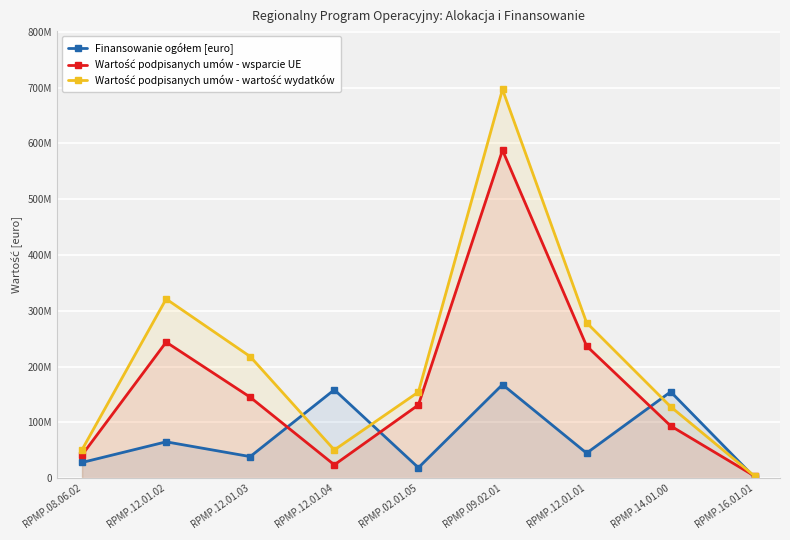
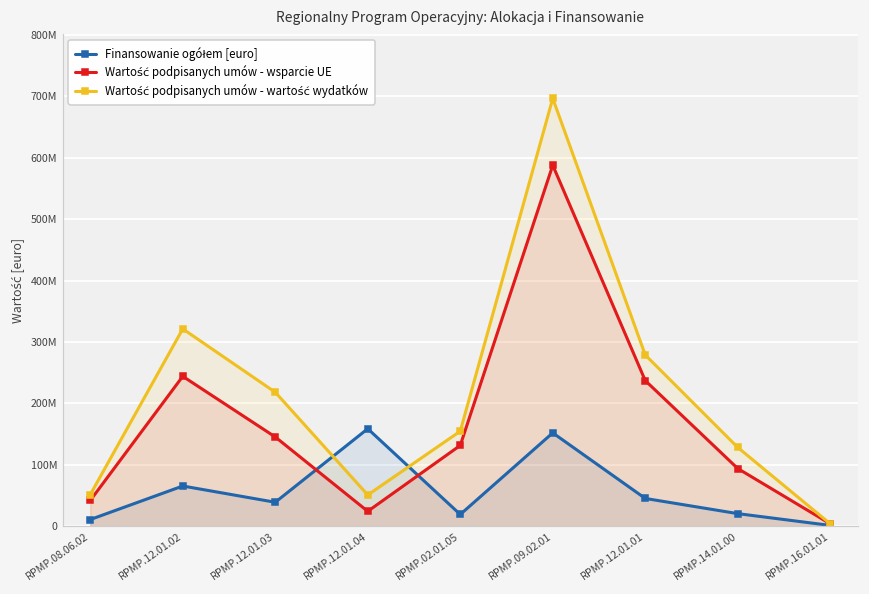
Finansowanie ogółem [euro], RPMP.08.06.02: 30000000 -> 10000000
Finansowanie ogółem [euro], RPMP.09.02.01: 170000000 -> 150000000
Finansowanie ogółem [euro], RPMP.14.01.00: 150000000 -> 20000000
